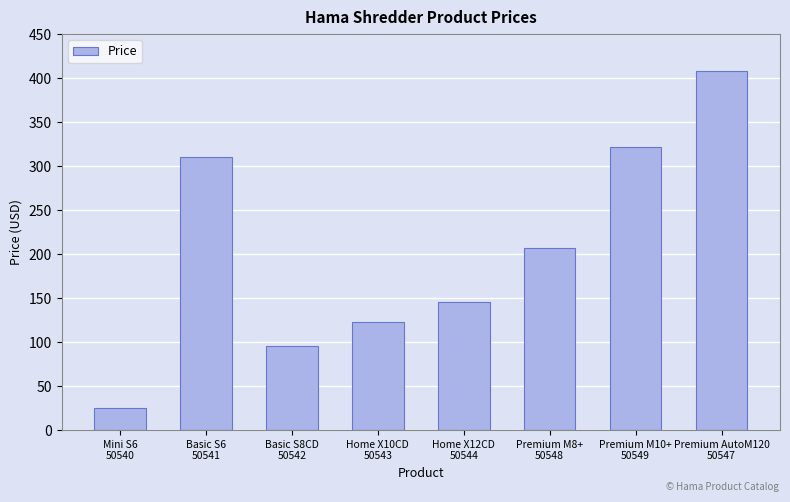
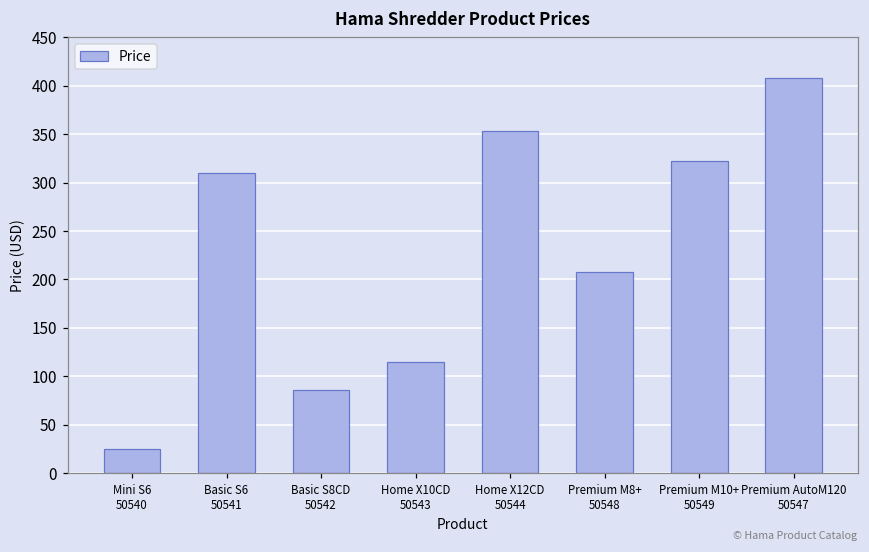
Basic S8CD 50542: 100 -> 90
Home X10CD 50543: 120 -> 110
Home X12CD 50544: 150 -> 350
